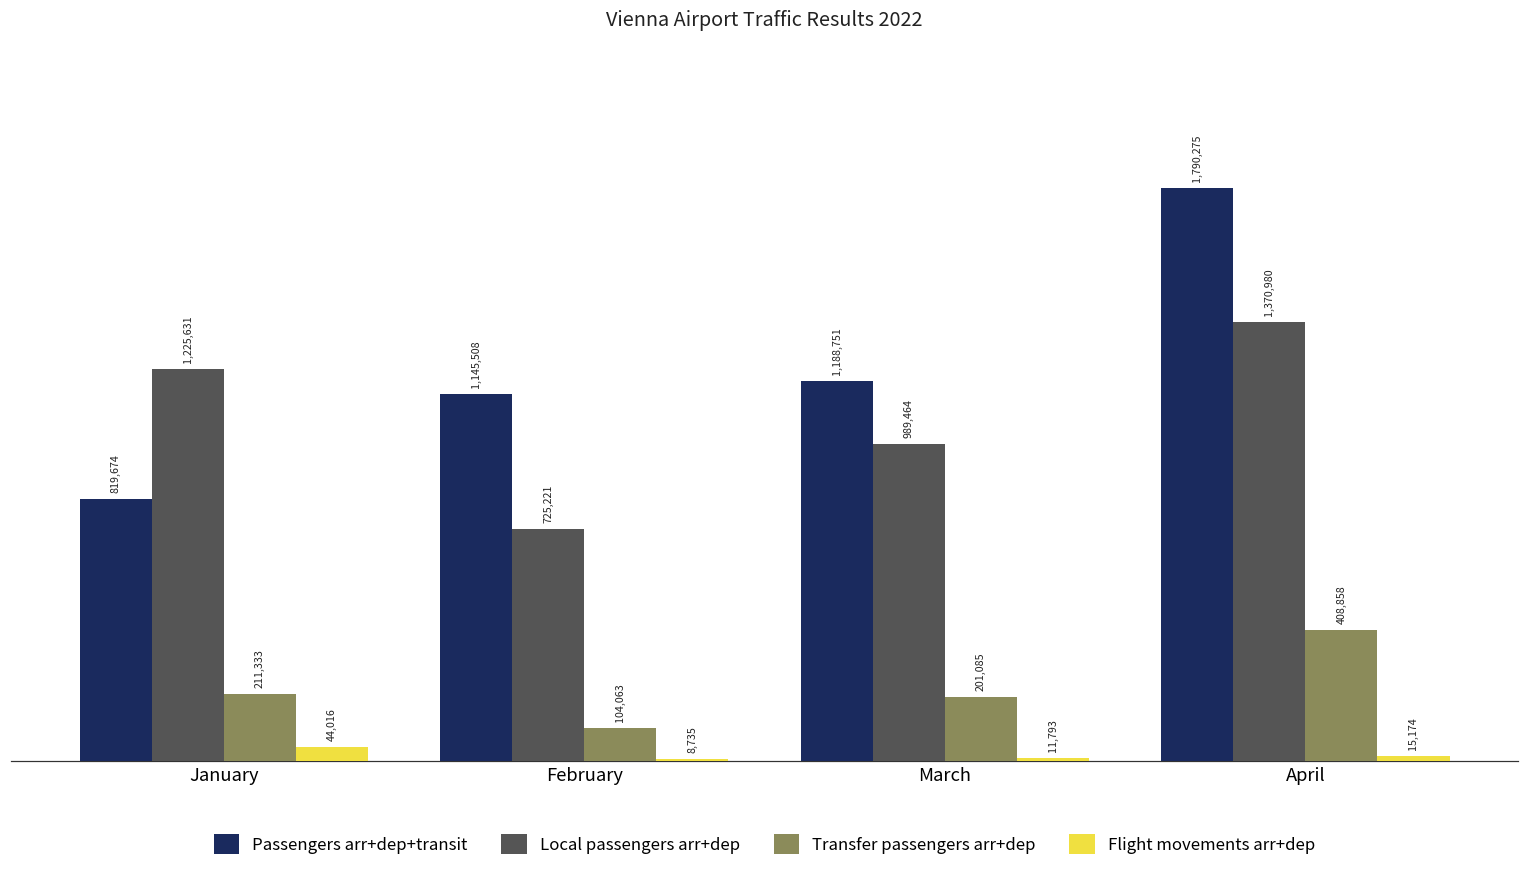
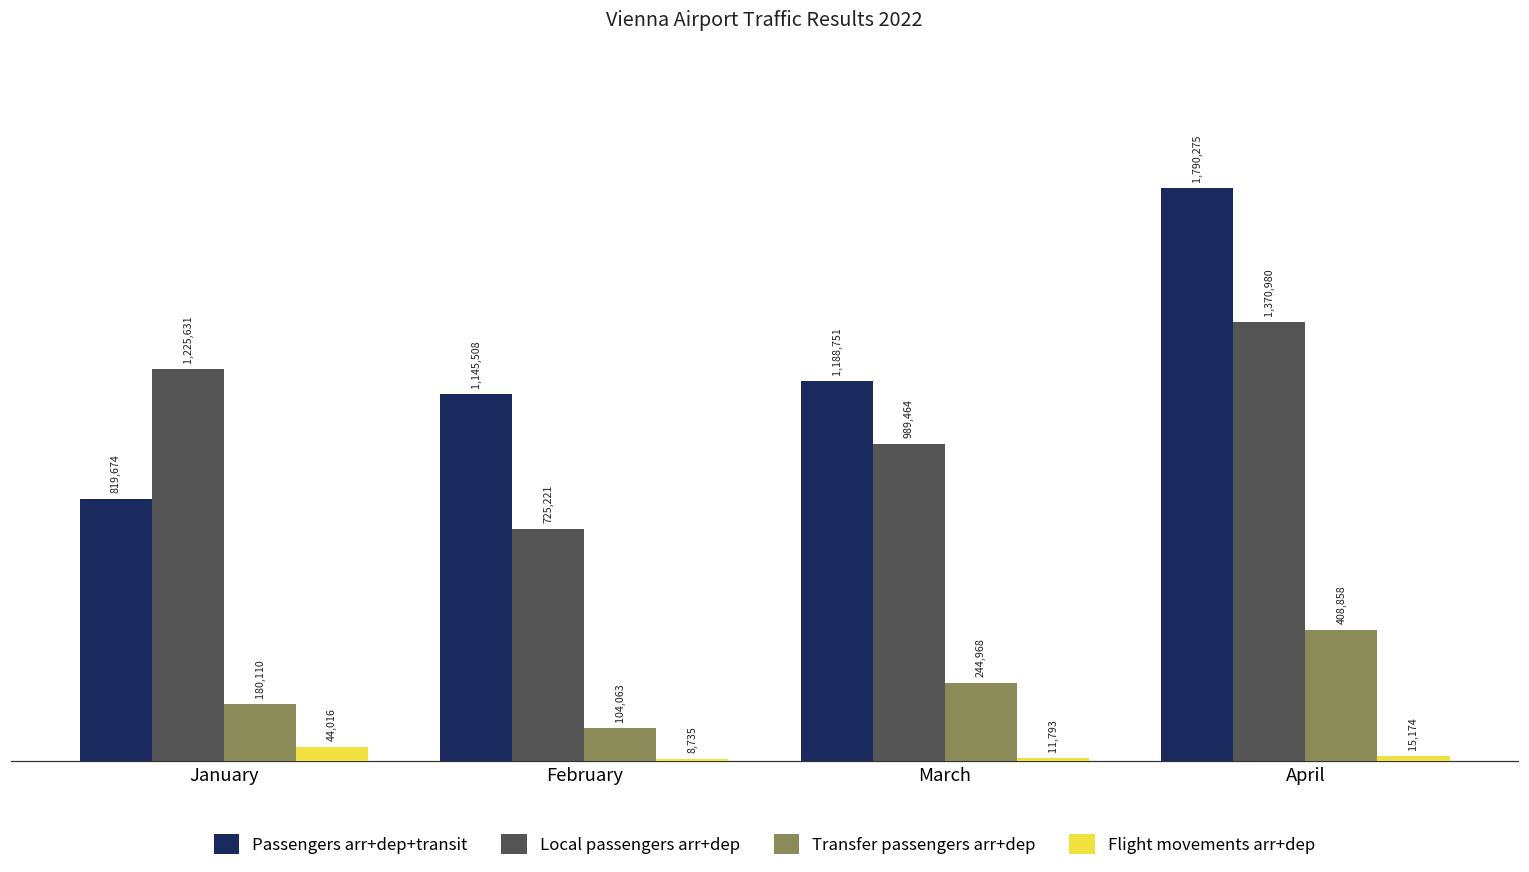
Transfer passengers arr+dep, January: 211,333 -> 180,110
Transfer passengers arr+dep, March: 201,085 -> 244,968
